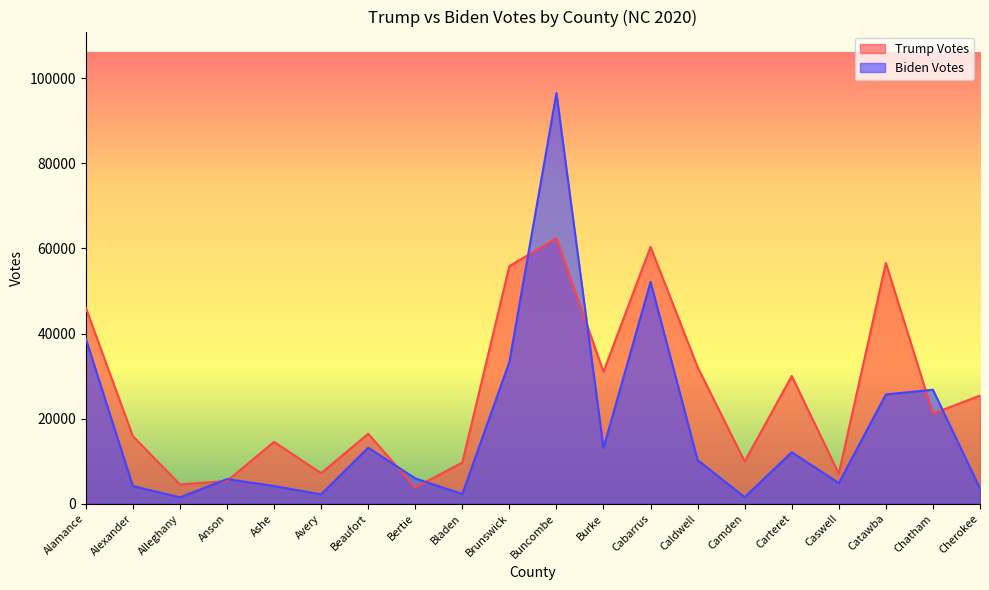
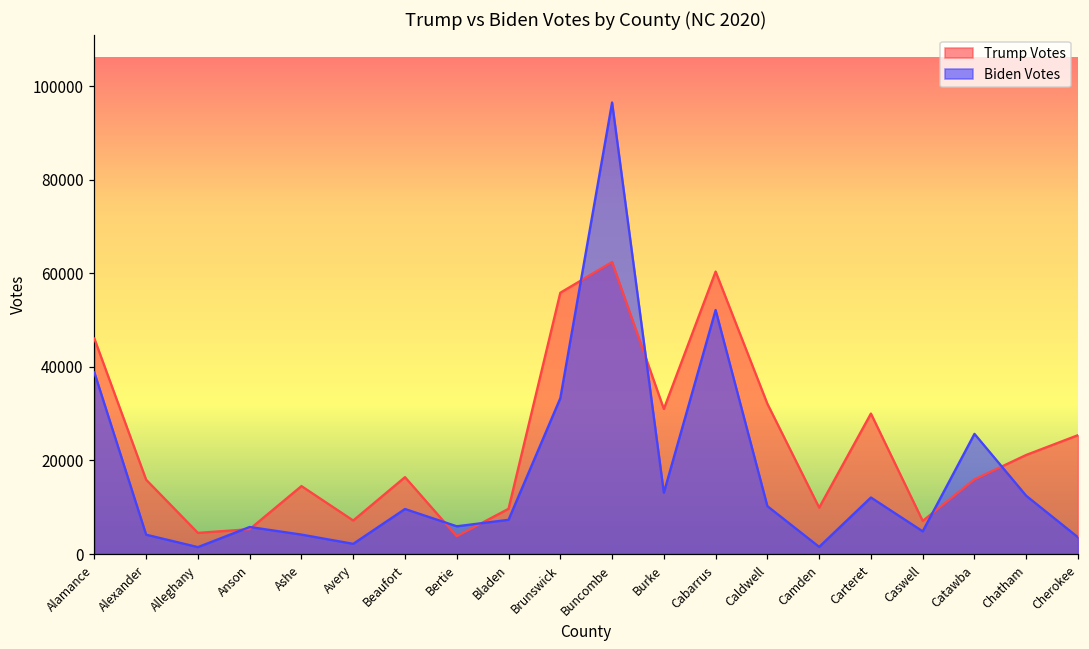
Biden Votes, Beaufort: 13000 -> 10000
Biden Votes, Bladen: 2000 -> 7000
Trump Votes, Catawba: 57000 -> 16000
Biden Votes, Chatham: 27000 -> 12000
